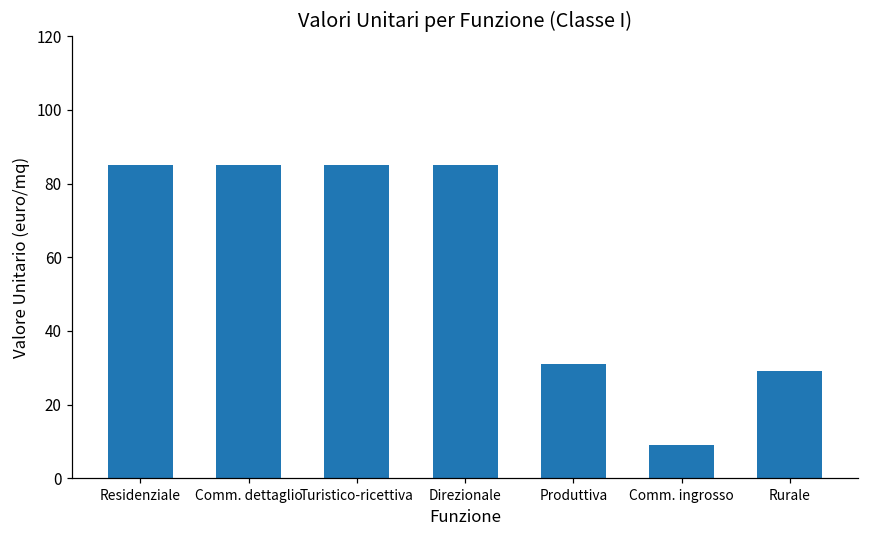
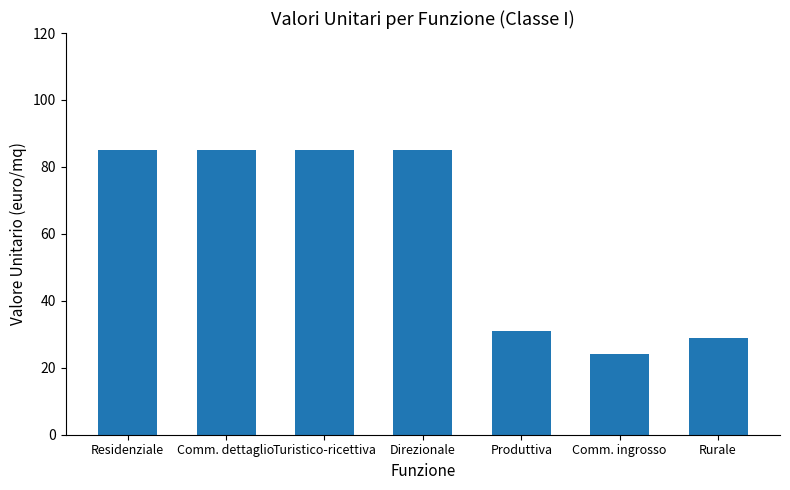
Comm. ingrosso: 9 -> 24
